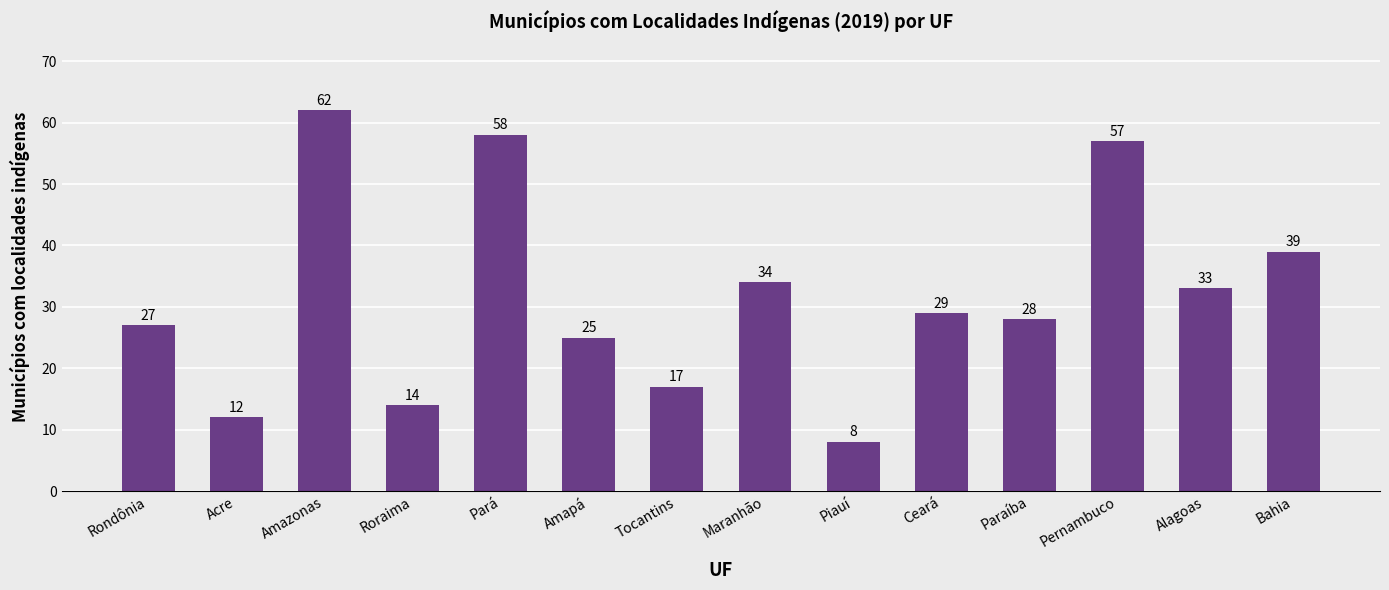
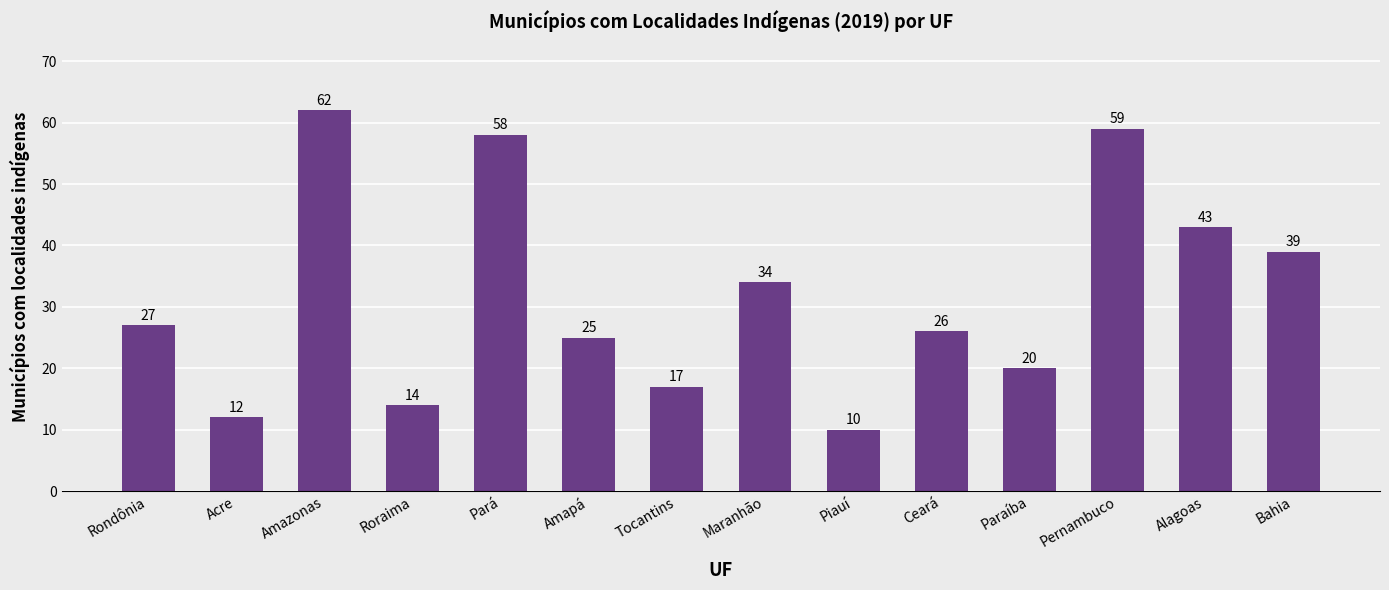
Piauí: 8 -> 10
Ceará: 29 -> 26
Paraíba: 28 -> 20
Pernambuco: 57 -> 59
Alagoas: 33 -> 43
